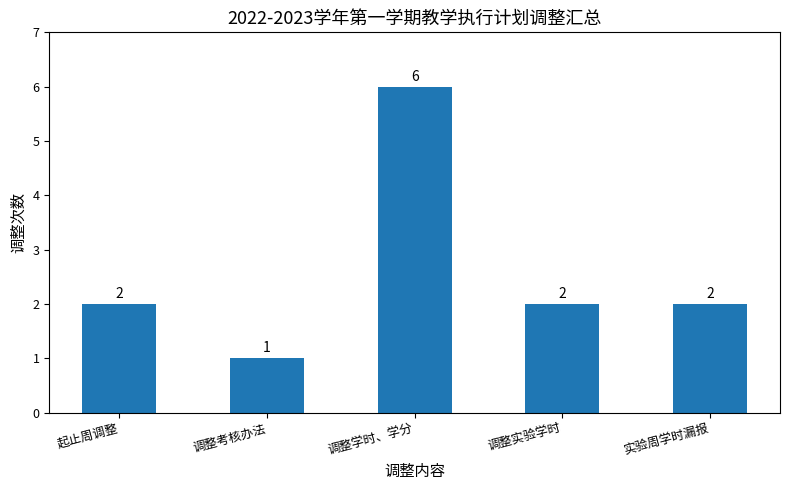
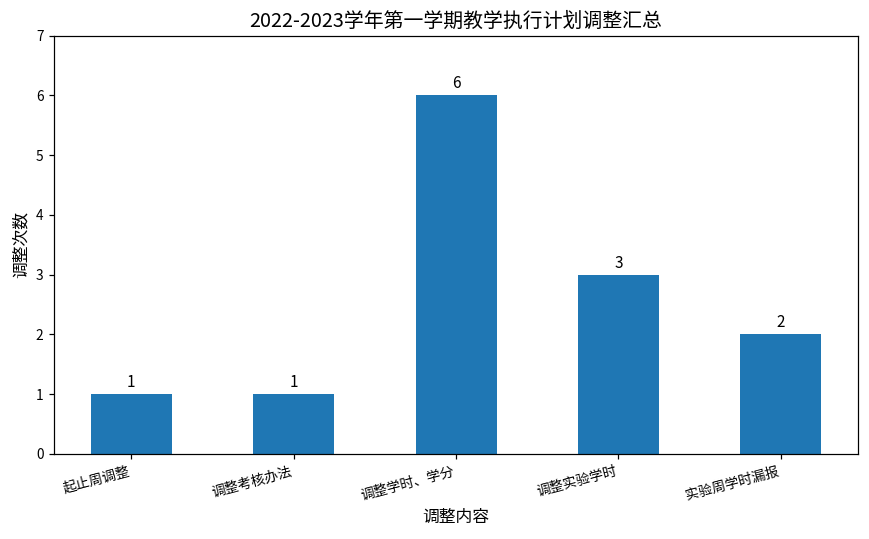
起止周调整: 2 -> 1
调整实验学时: 2 -> 3
